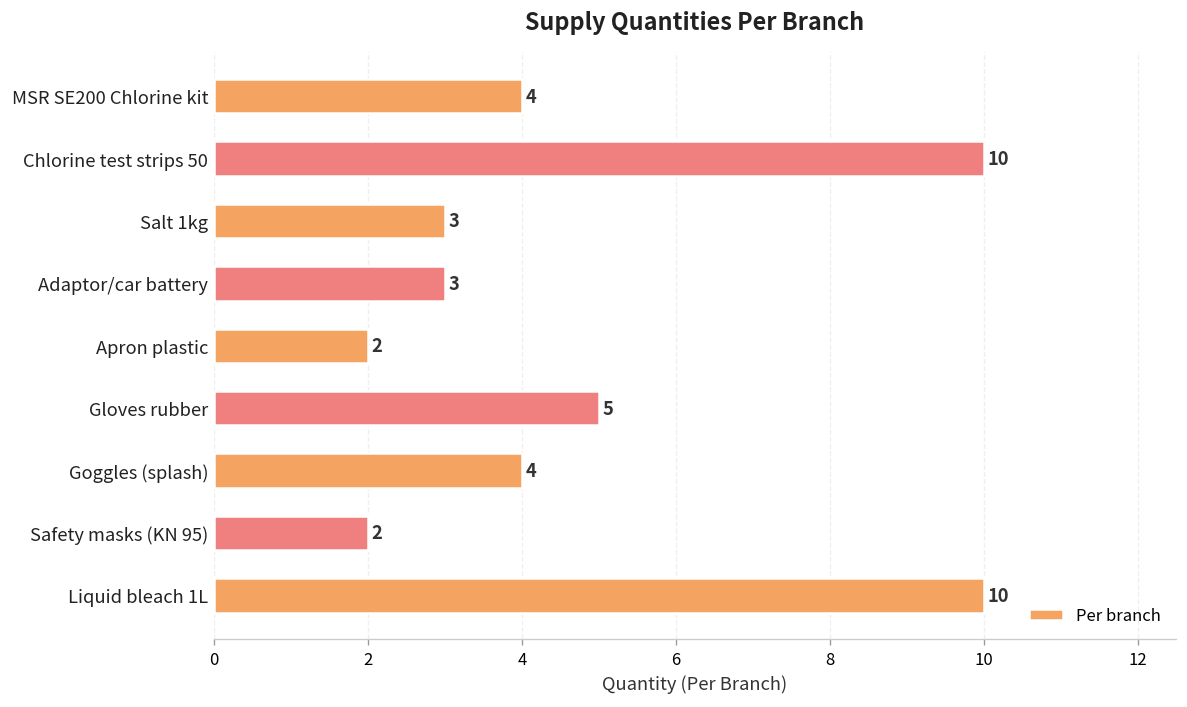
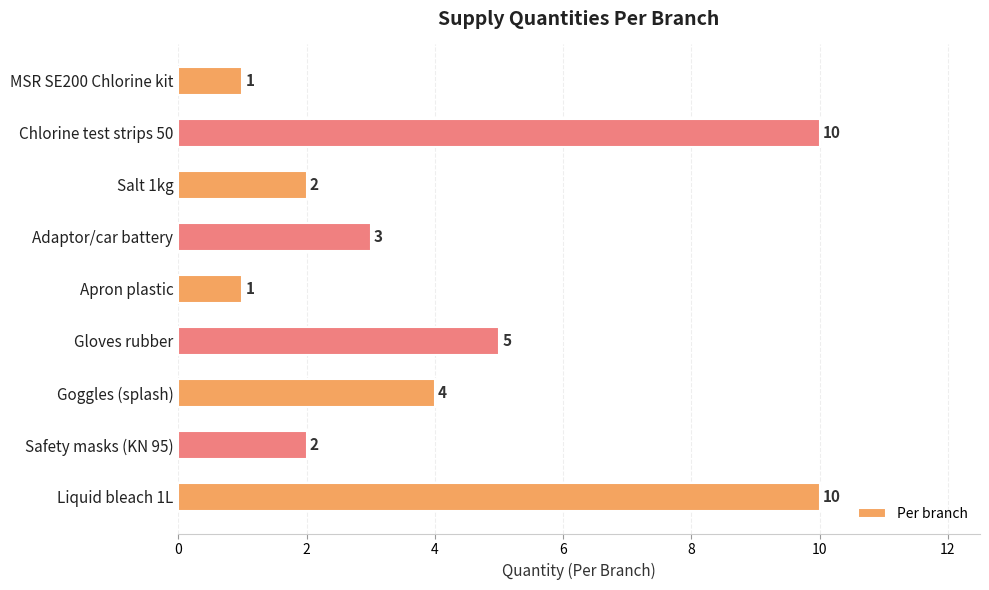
MSR SE200 Chlorine kit: 4 -> 1
Salt 1kg: 3 -> 2
Apron plastic: 2 -> 1
